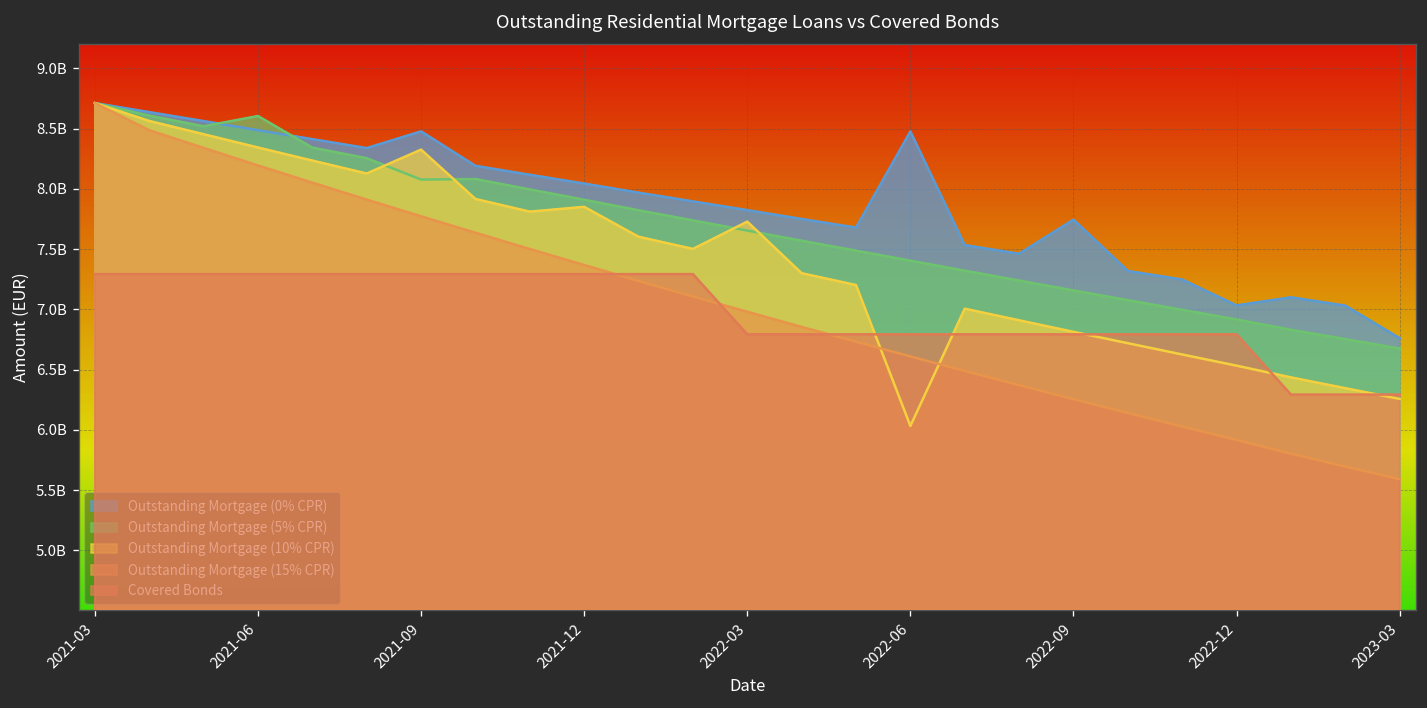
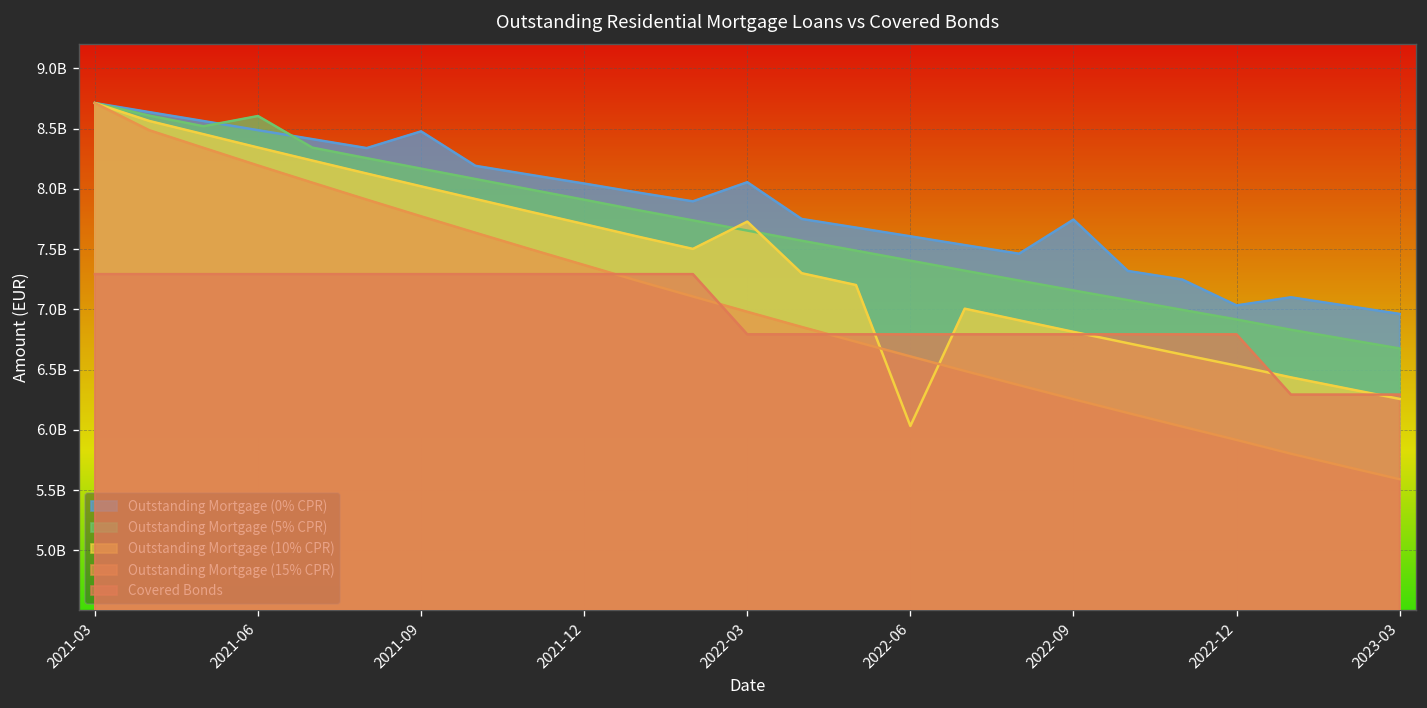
Outstanding Mortgage (5% CPR), 2021-09: 8080000000 -> 8170000000
Outstanding Mortgage (10% CPR), 2021-09: 8330000000 -> 8020000000
Outstanding Mortgage (10% CPR), 2021-12: 7850000000 -> 7710000000
Outstanding Mortgage (0% CPR), 2022-03: 7820000000 -> 8050000000
Outstanding Mortgage (0% CPR), 2022-06: 8480000000 -> 7610000000
Outstanding Mortgage (0% CPR), 2023-03: 6760000000 -> 6960000000
